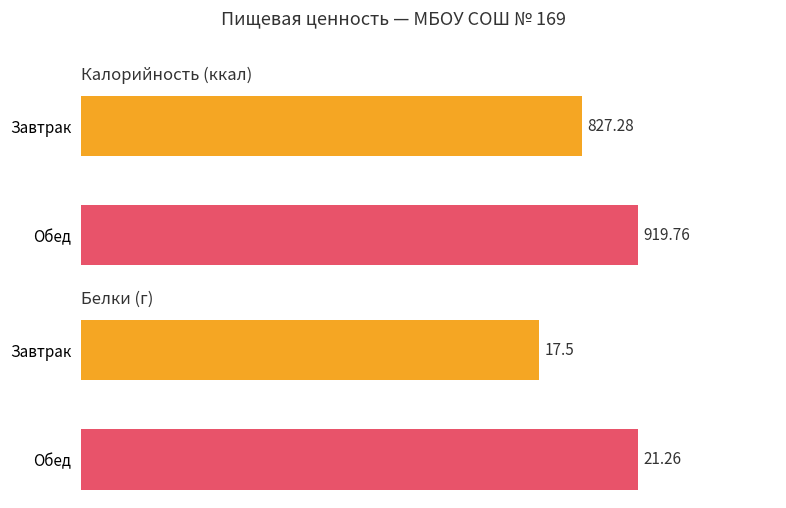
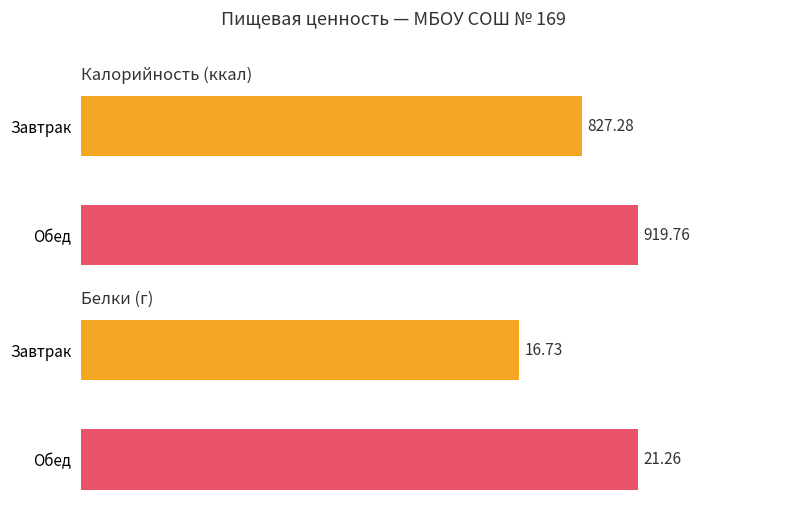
Белки (г), Завтрак: 17.5 -> 16.73
